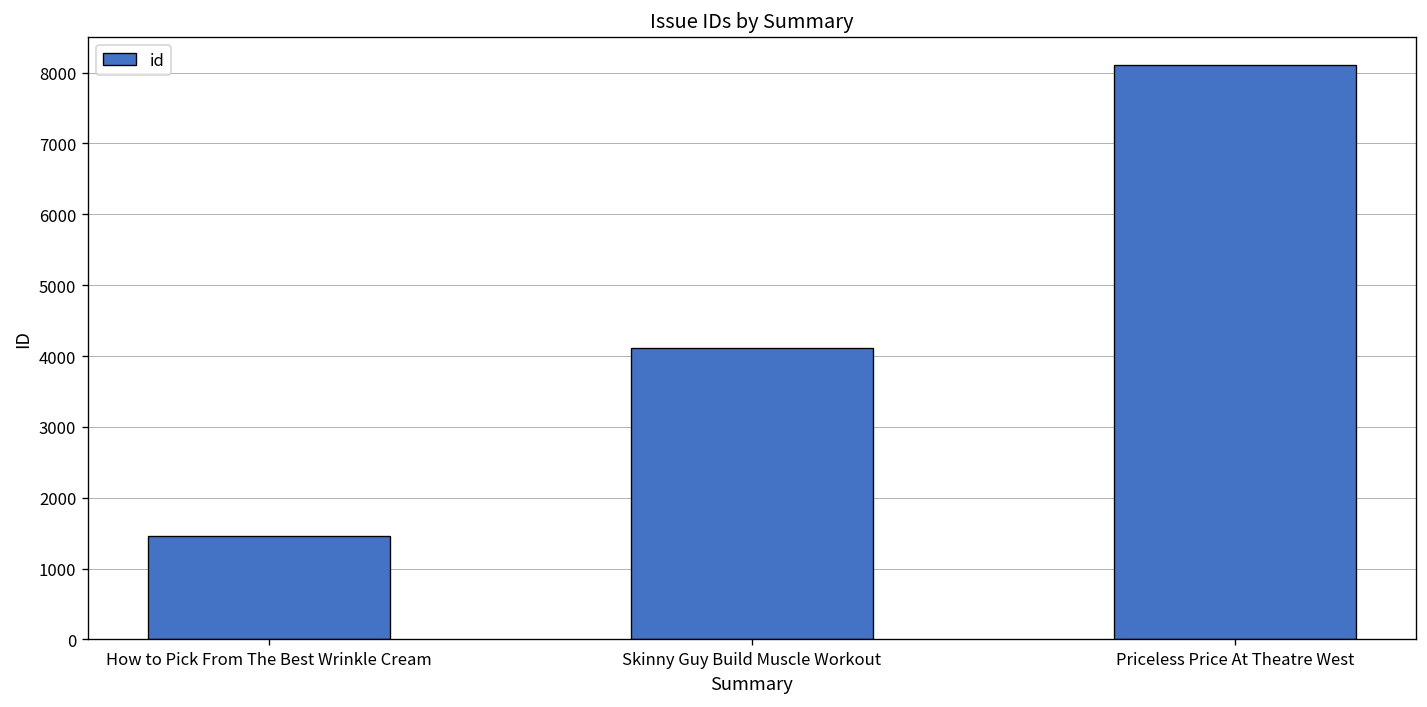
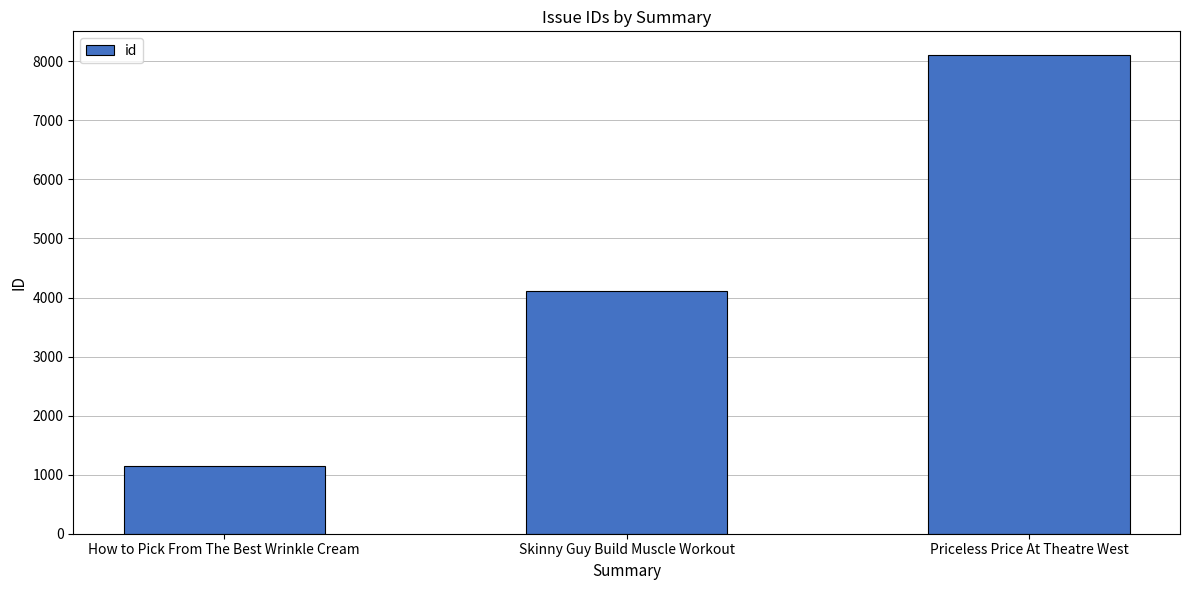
How to Pick From The Best Wrinkle Cream: 1500 -> 1200
